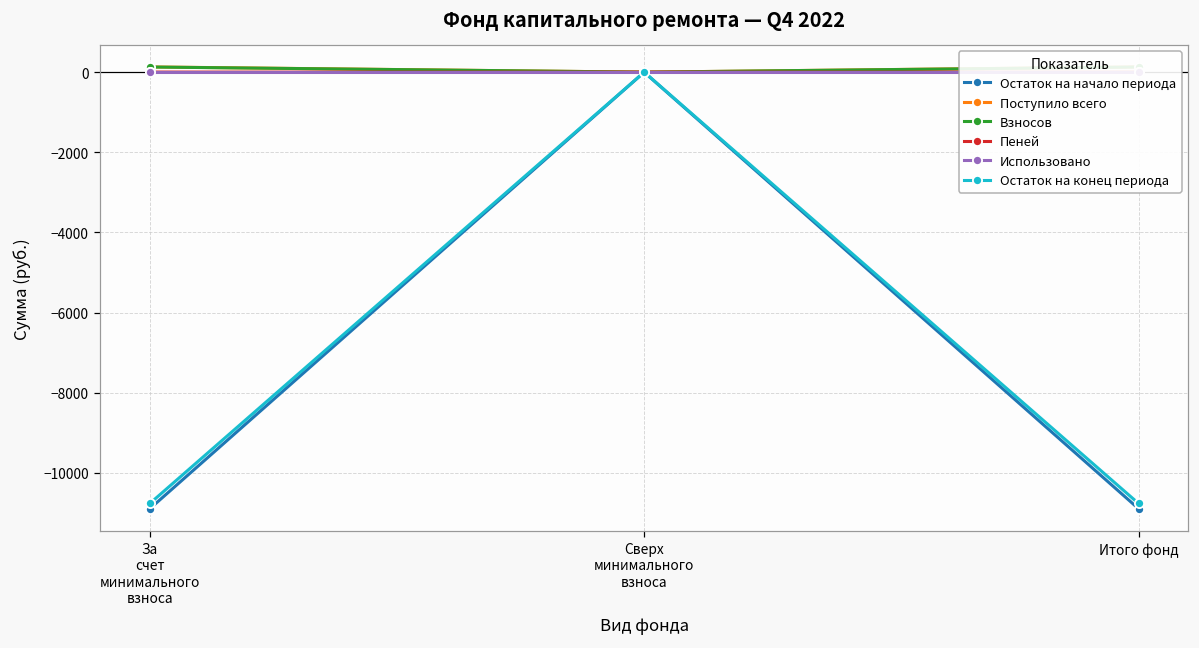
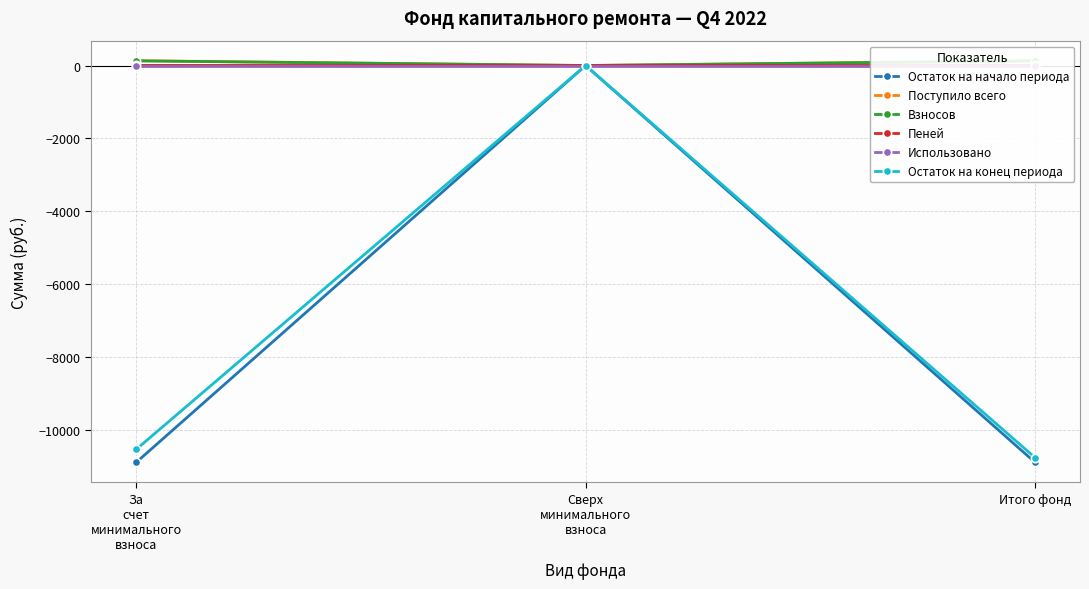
Остаток на конец периода, За счет минимального взноса: -10800 -> -10500
